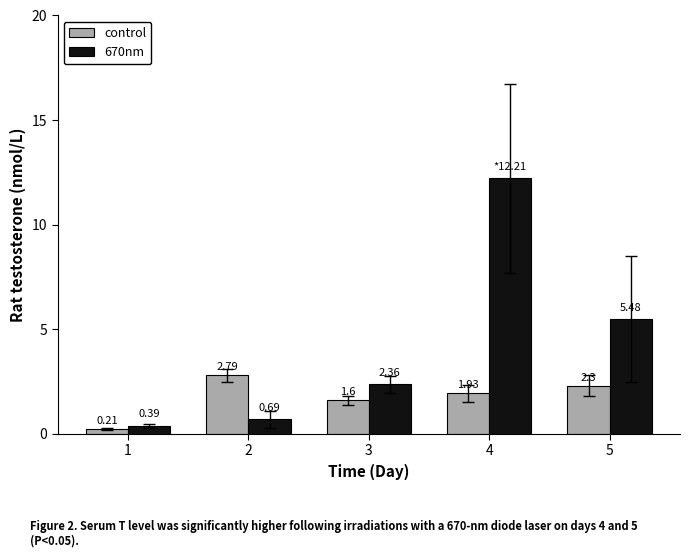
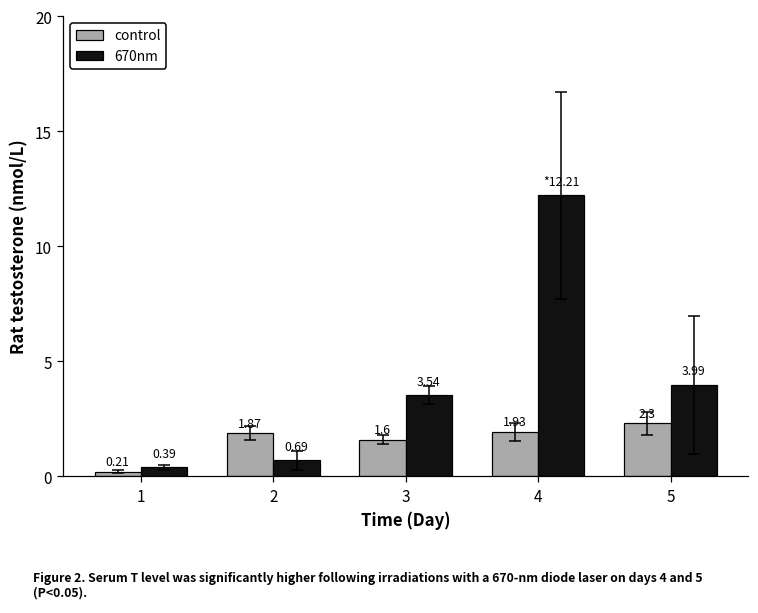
control, 2: 2.79 -> 1.87
670nm, 3: 2.36 -> 3.54
670nm, 5: 5.48 -> 3.99
